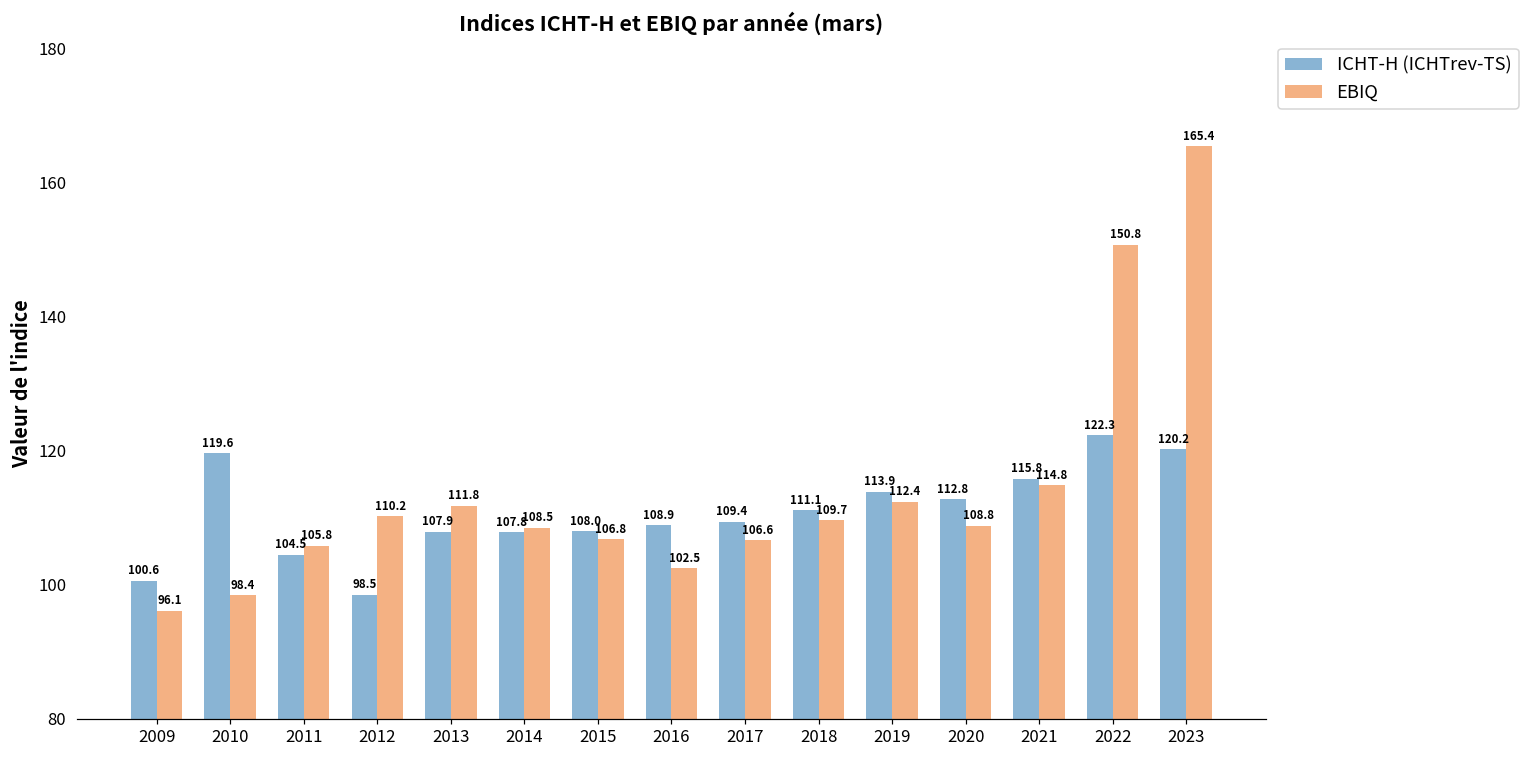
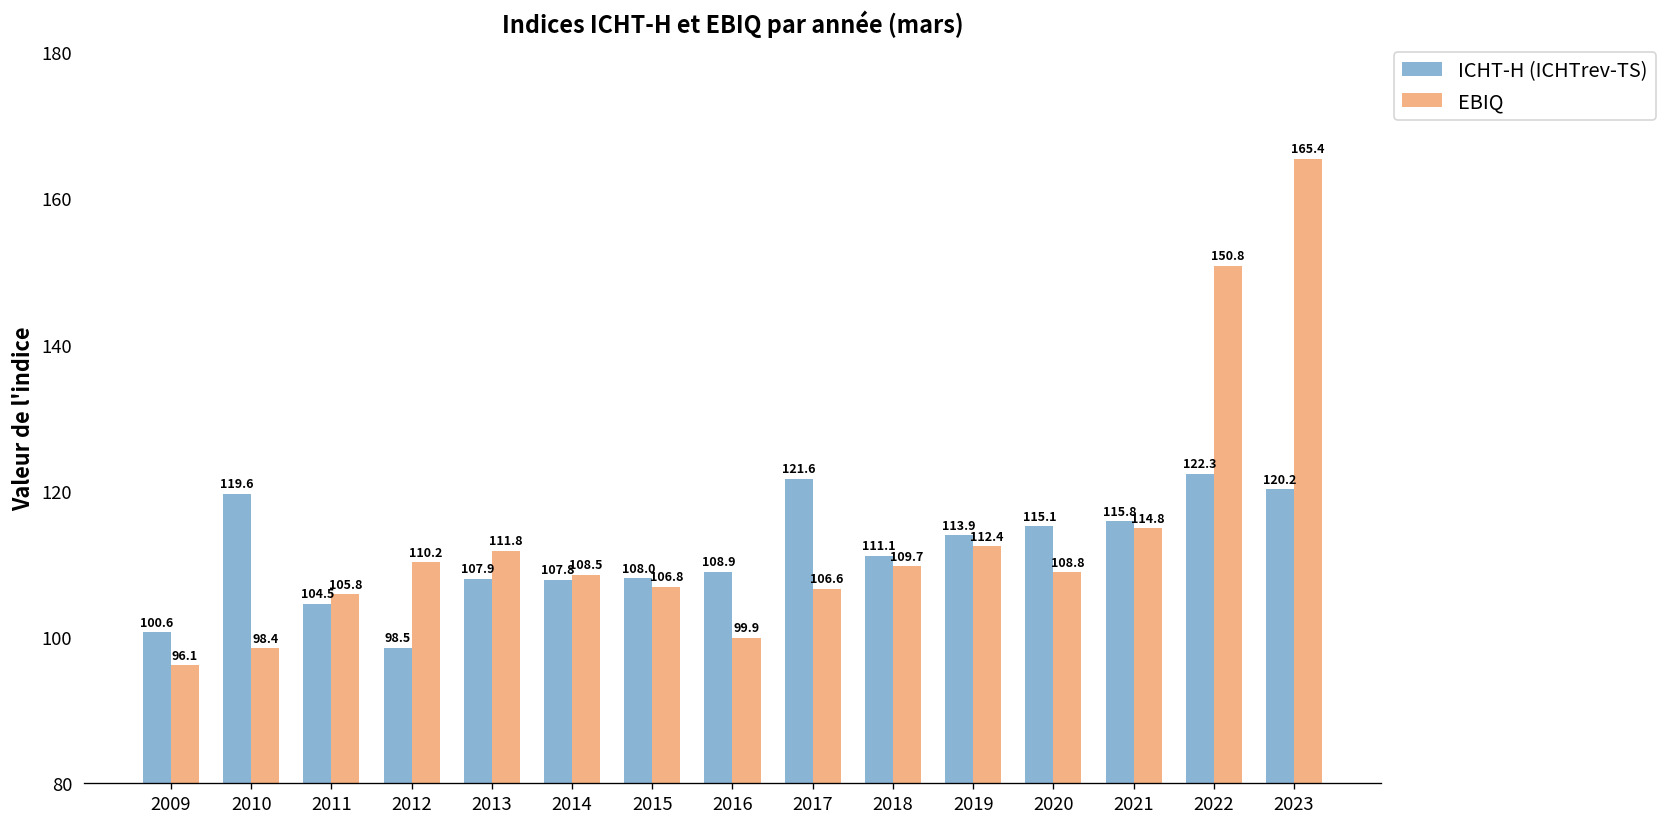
EBIQ, 2016: 102.5 -> 99.9
ICHT-H (ICHTrev-TS), 2017: 109.4 -> 121.6
ICHT-H (ICHTrev-TS), 2020: 112.8 -> 115.1
